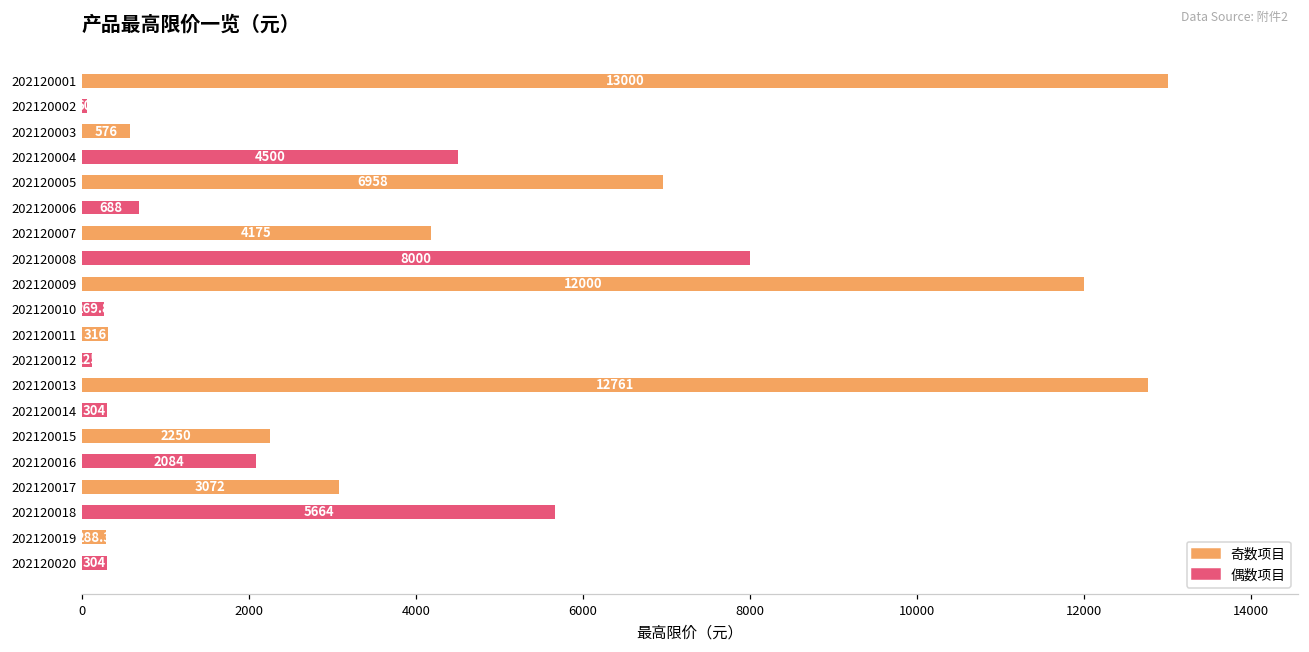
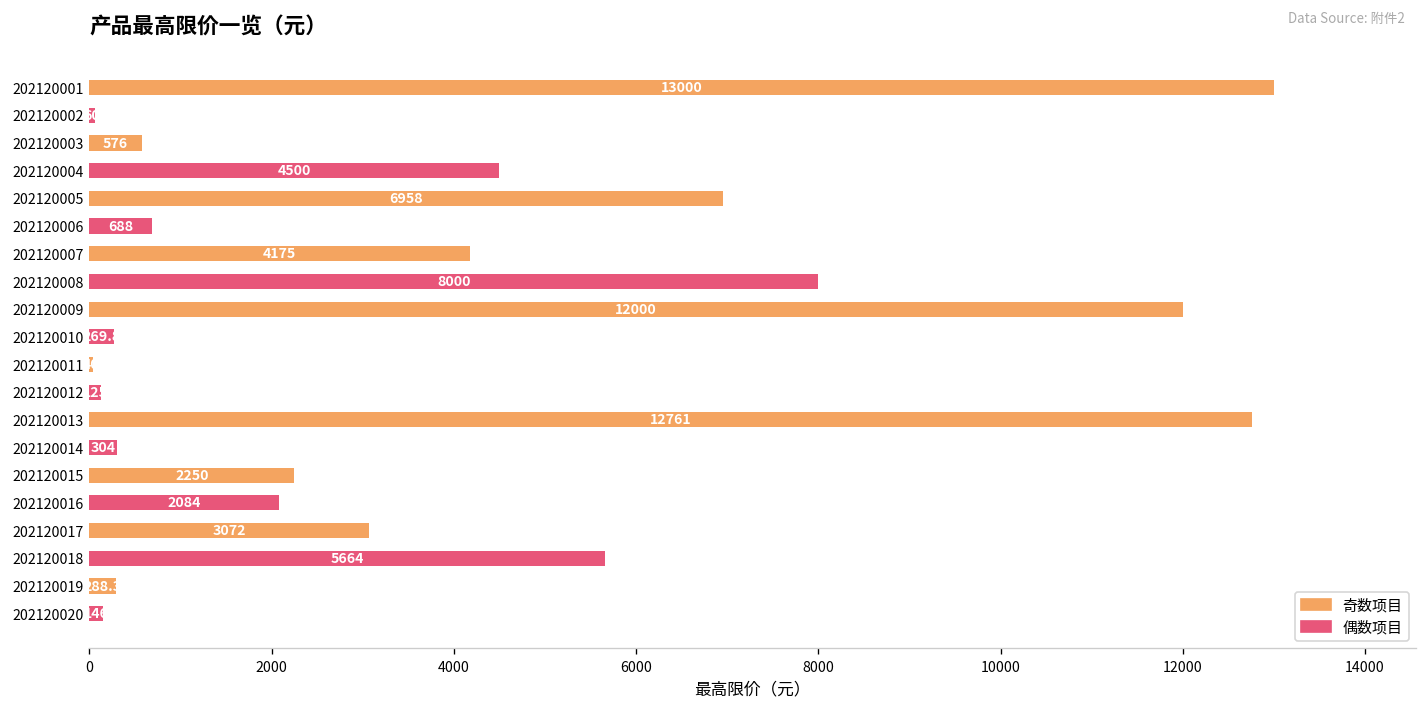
202120011: 300 -> 0
202120020: 300 -> 100
